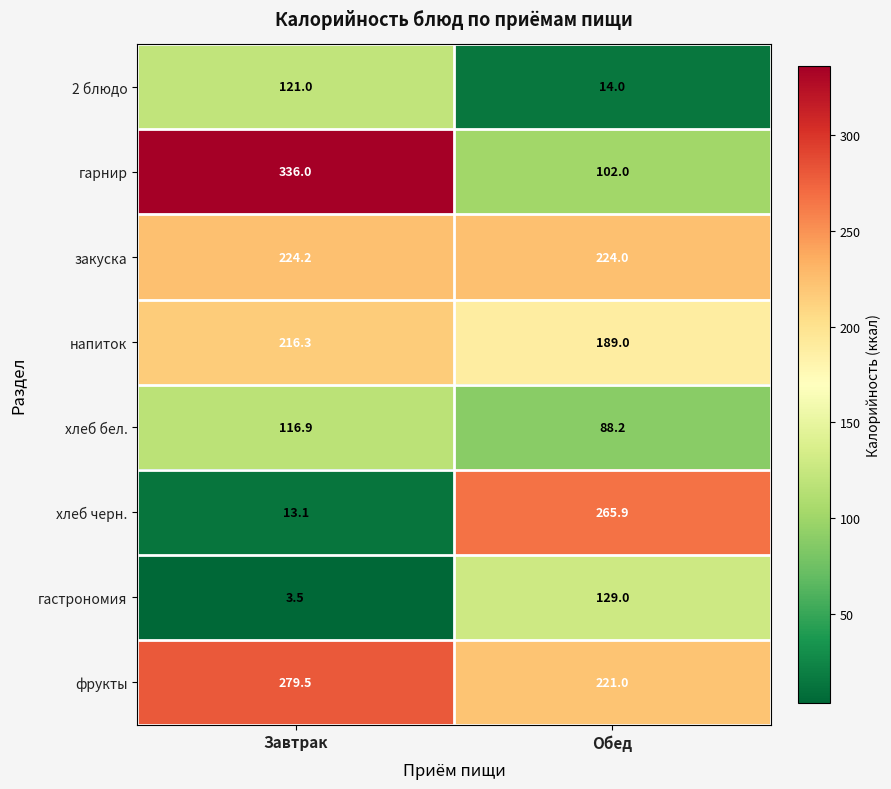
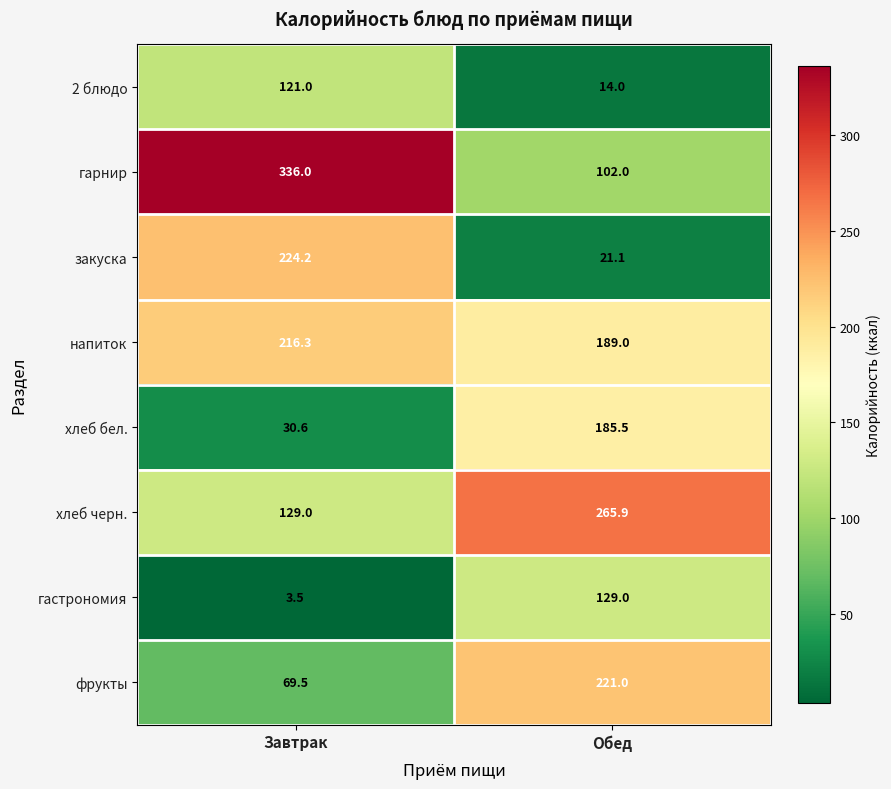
закуска, Обед: 224.0 -> 21.1
хлеб бел., Завтрак: 116.9 -> 30.6
хлеб бел., Обед: 88.2 -> 185.5
хлеб черн., Завтрак: 13.1 -> 129.0
фрукты, Завтрак: 279.5 -> 69.5
